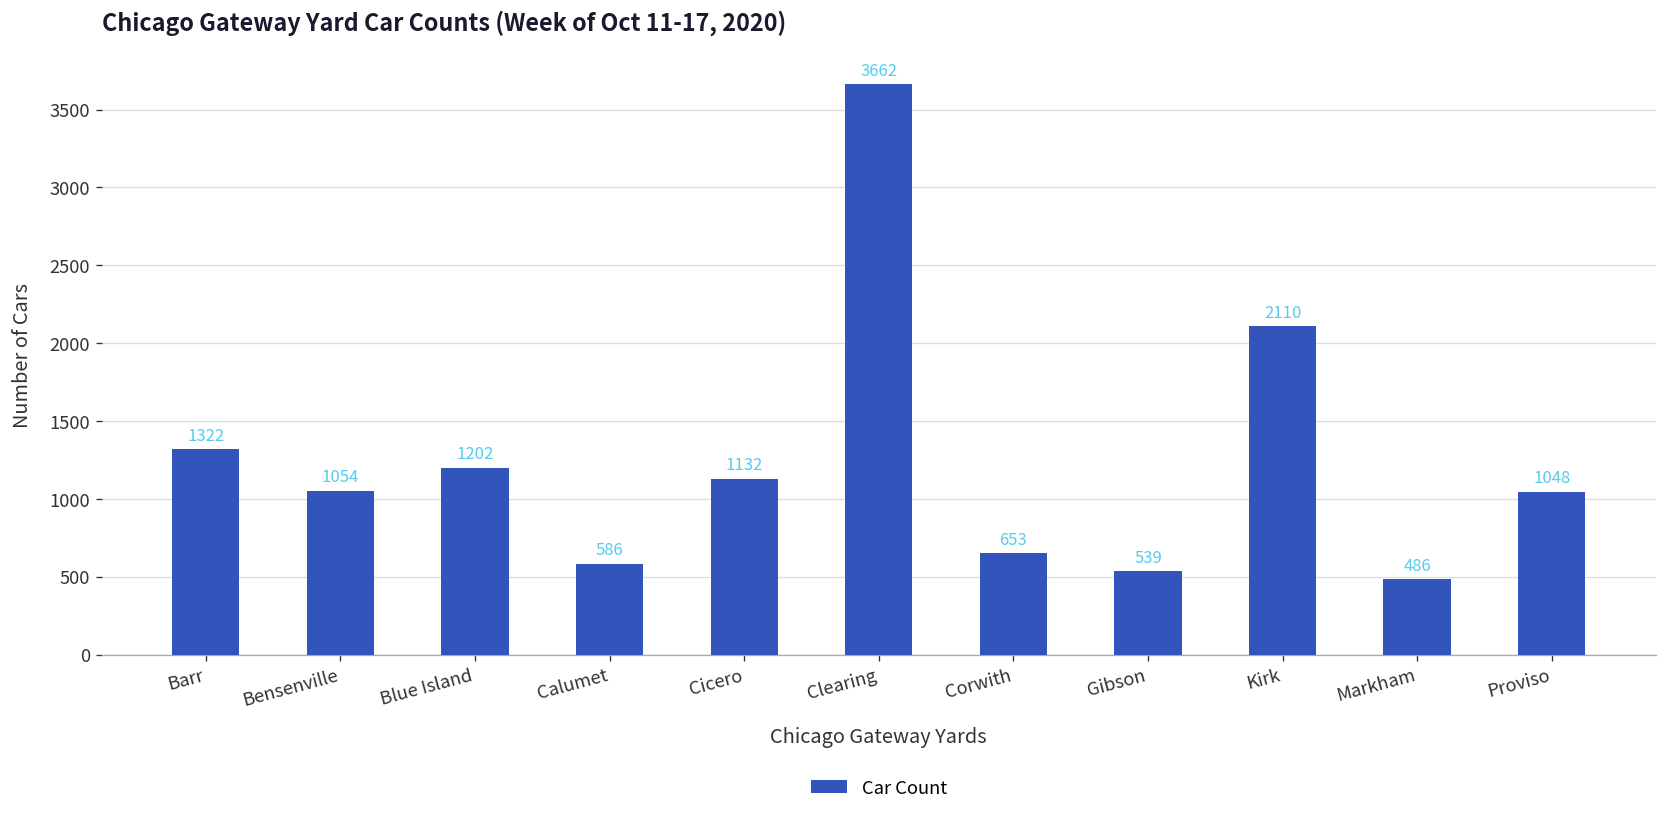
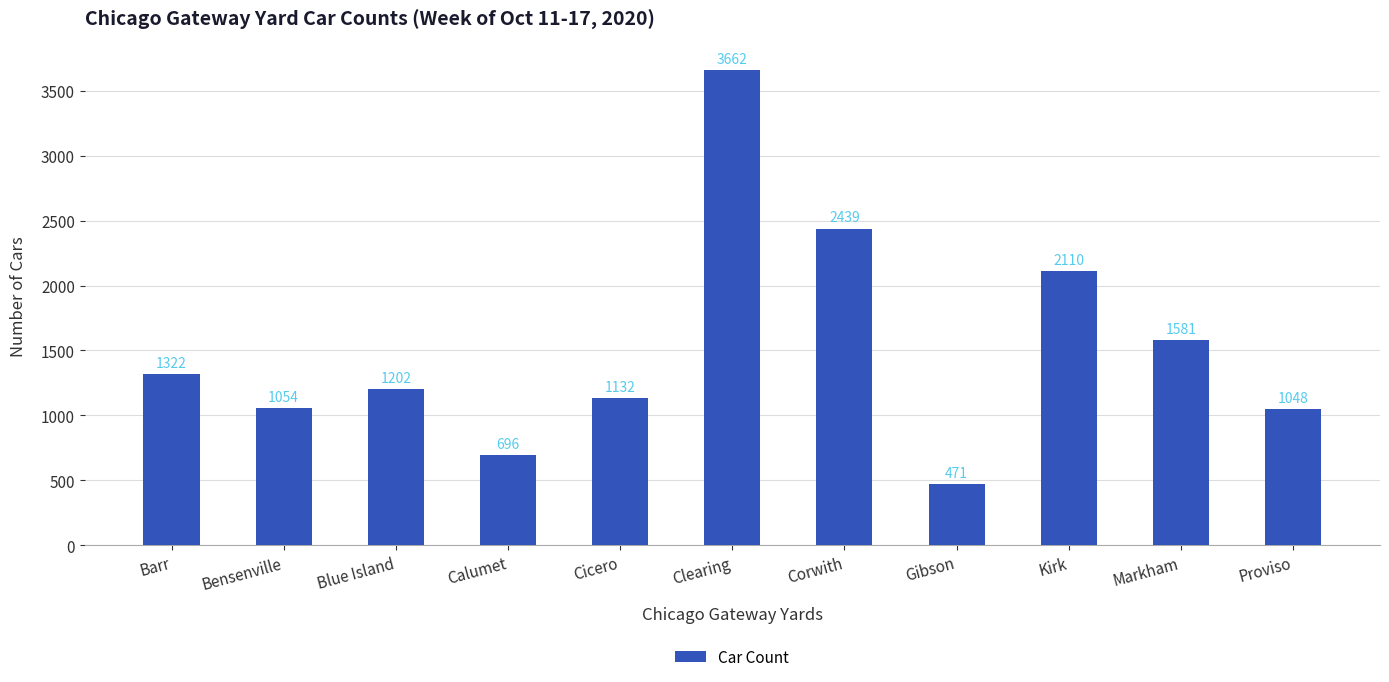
Calumet: 586 -> 696
Corwith: 653 -> 2439
Gibson: 539 -> 471
Markham: 486 -> 1581
